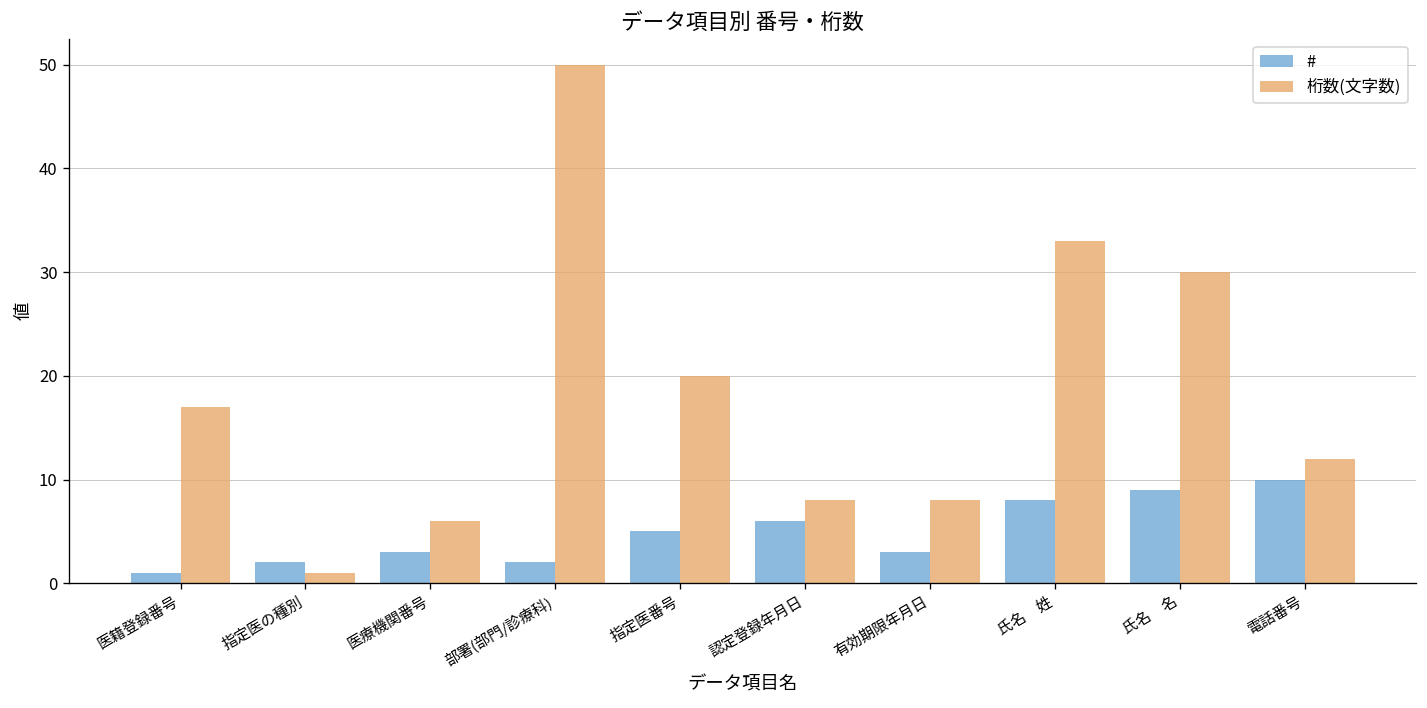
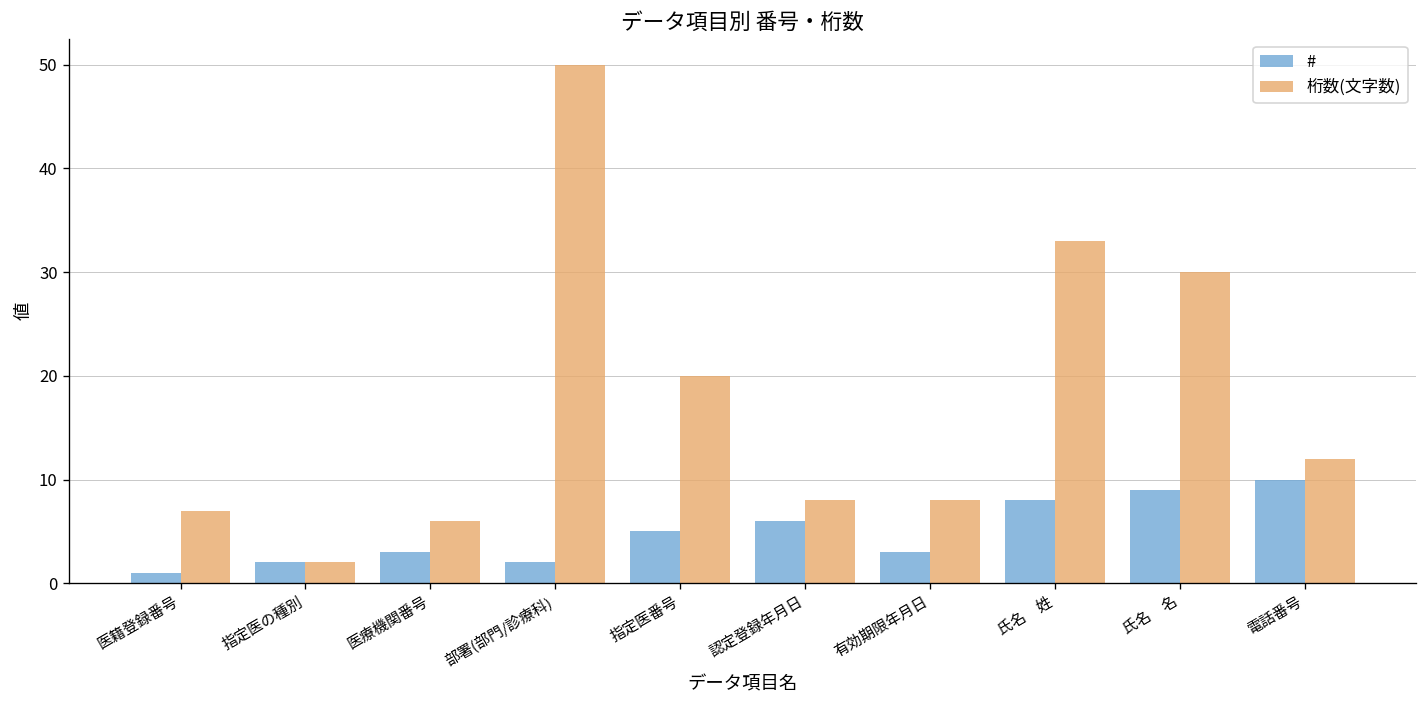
桁数(文字数), 医籍登録番号: 17 -> 7
桁数(文字数), 指定医の種別: 1 -> 2
